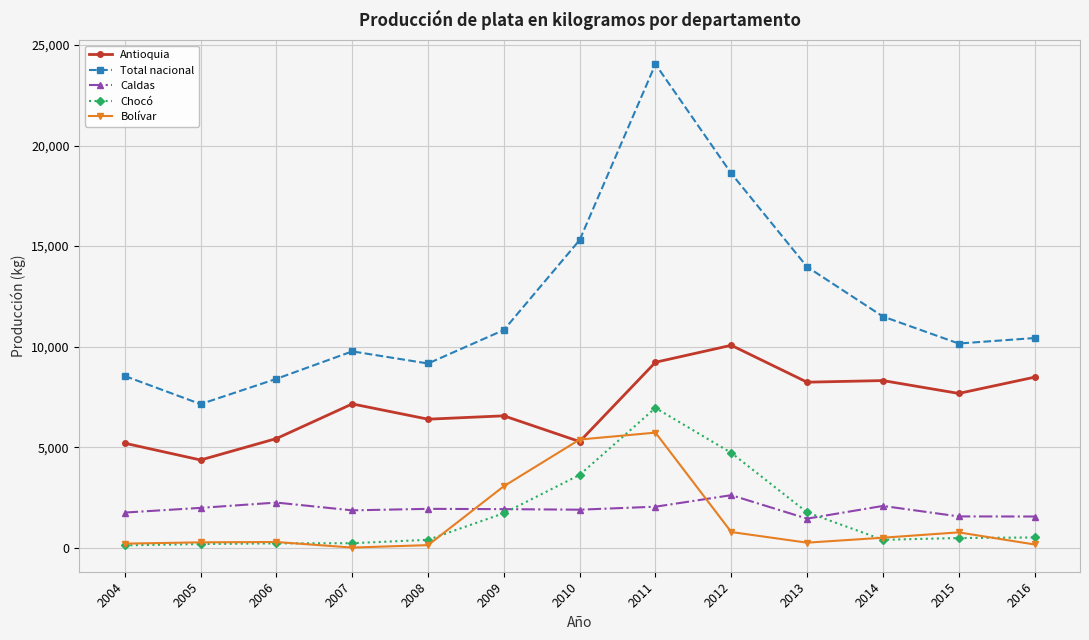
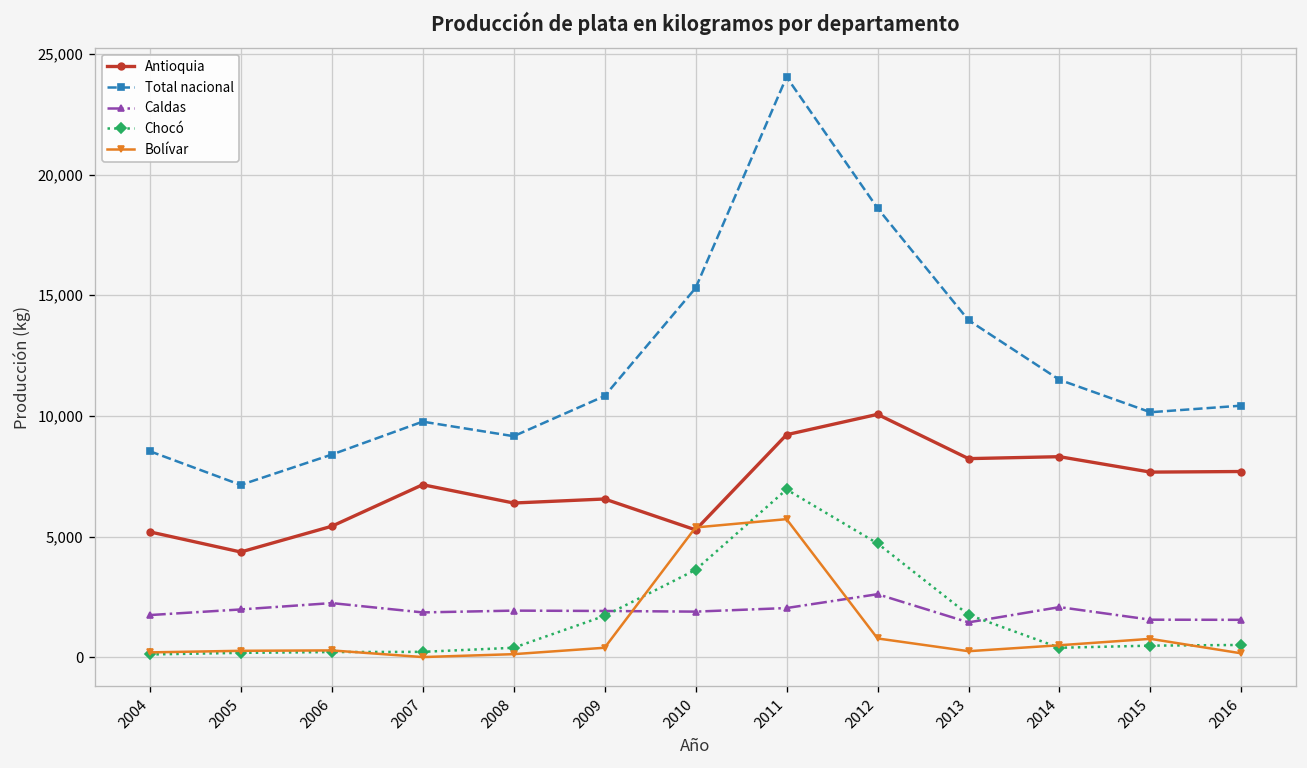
Bolívar, 2009: 3,100 -> 400
Antioquia, 2016: 8,500 -> 7,700
